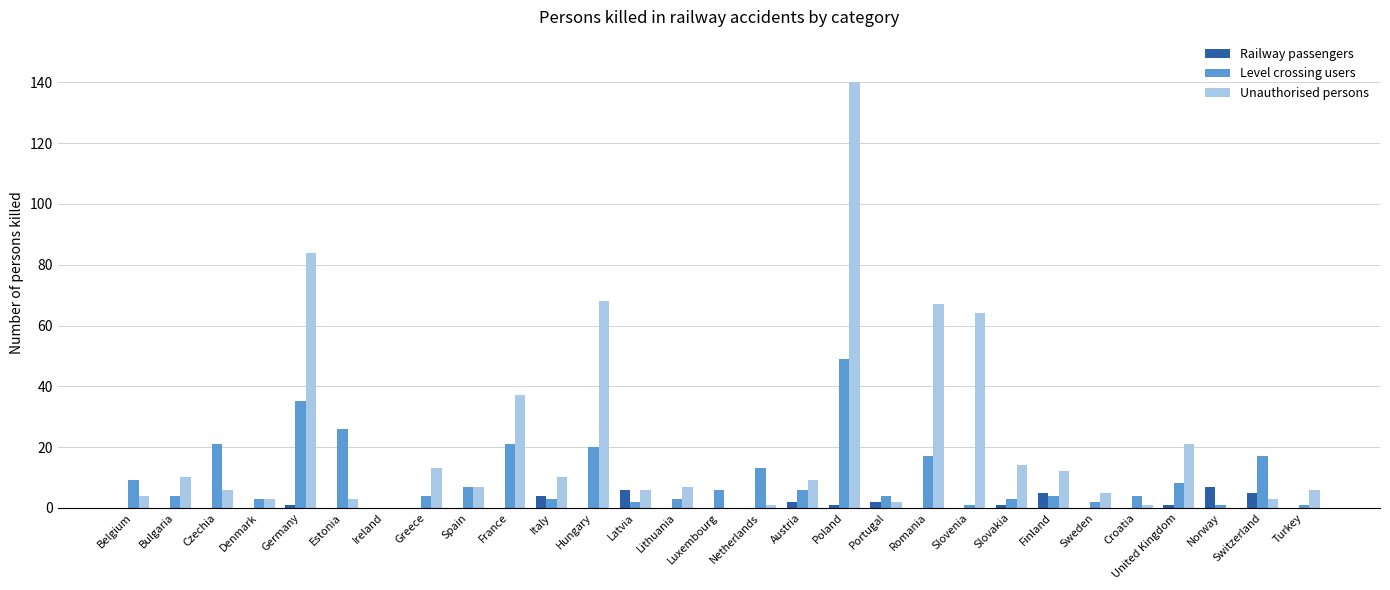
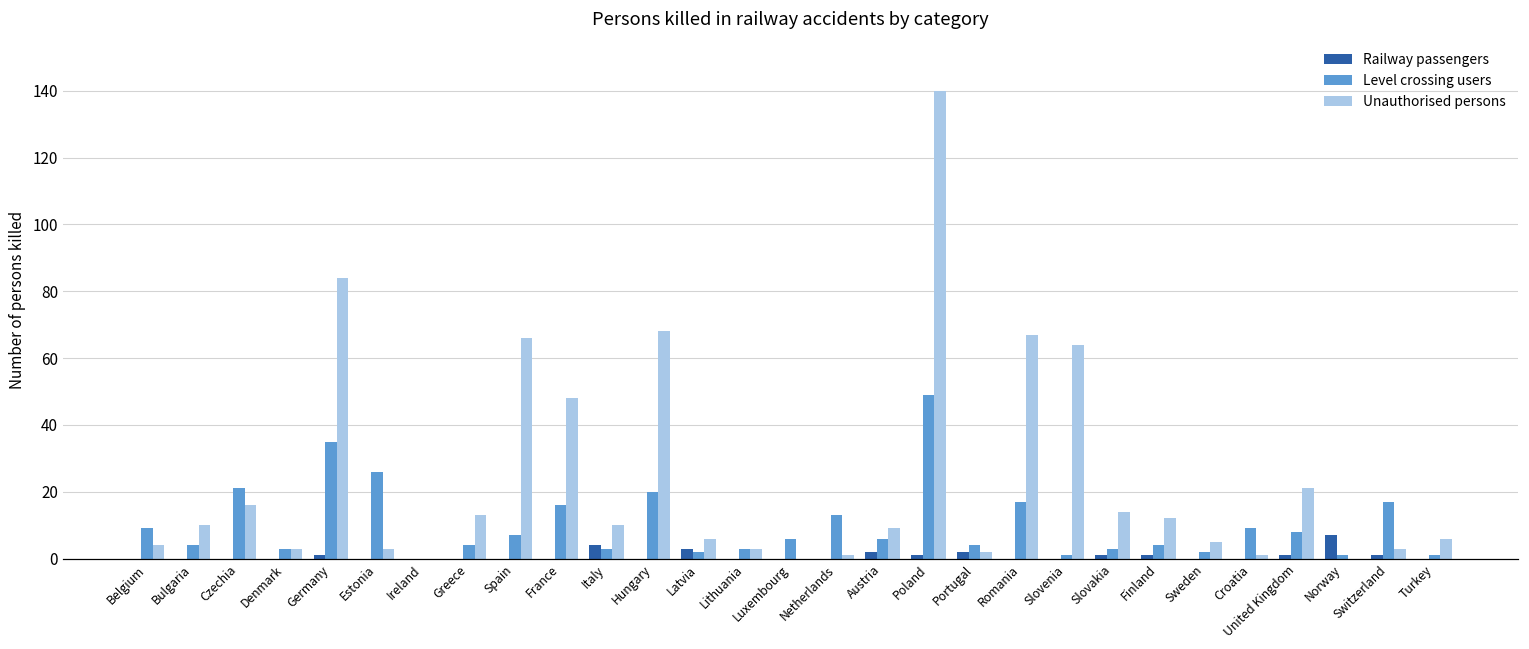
Unauthorised persons, Czechia: 6 -> 16
Unauthorised persons, Spain: 7 -> 66
Level crossing users, France: 21 -> 16
Unauthorised persons, France: 37 -> 48
Railway passengers, Latvia: 6 -> 3
Unauthorised persons, Lithuania: 7 -> 3
Railway passengers, Finland: 5 -> 1
Level crossing users, Croatia: 4 -> 9
Railway passengers, Switzerland: 5 -> 1
